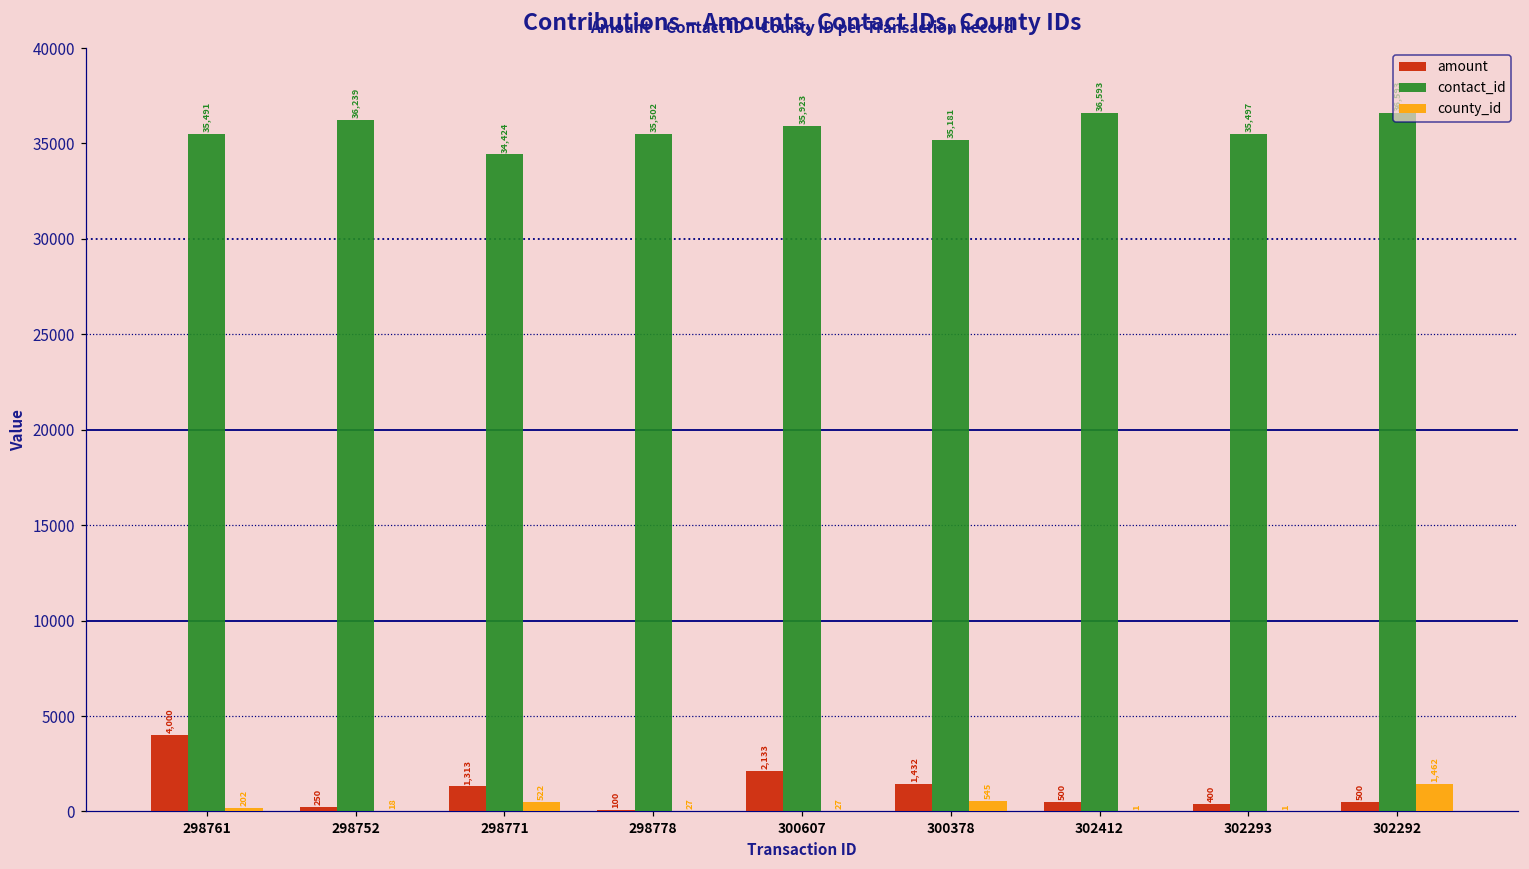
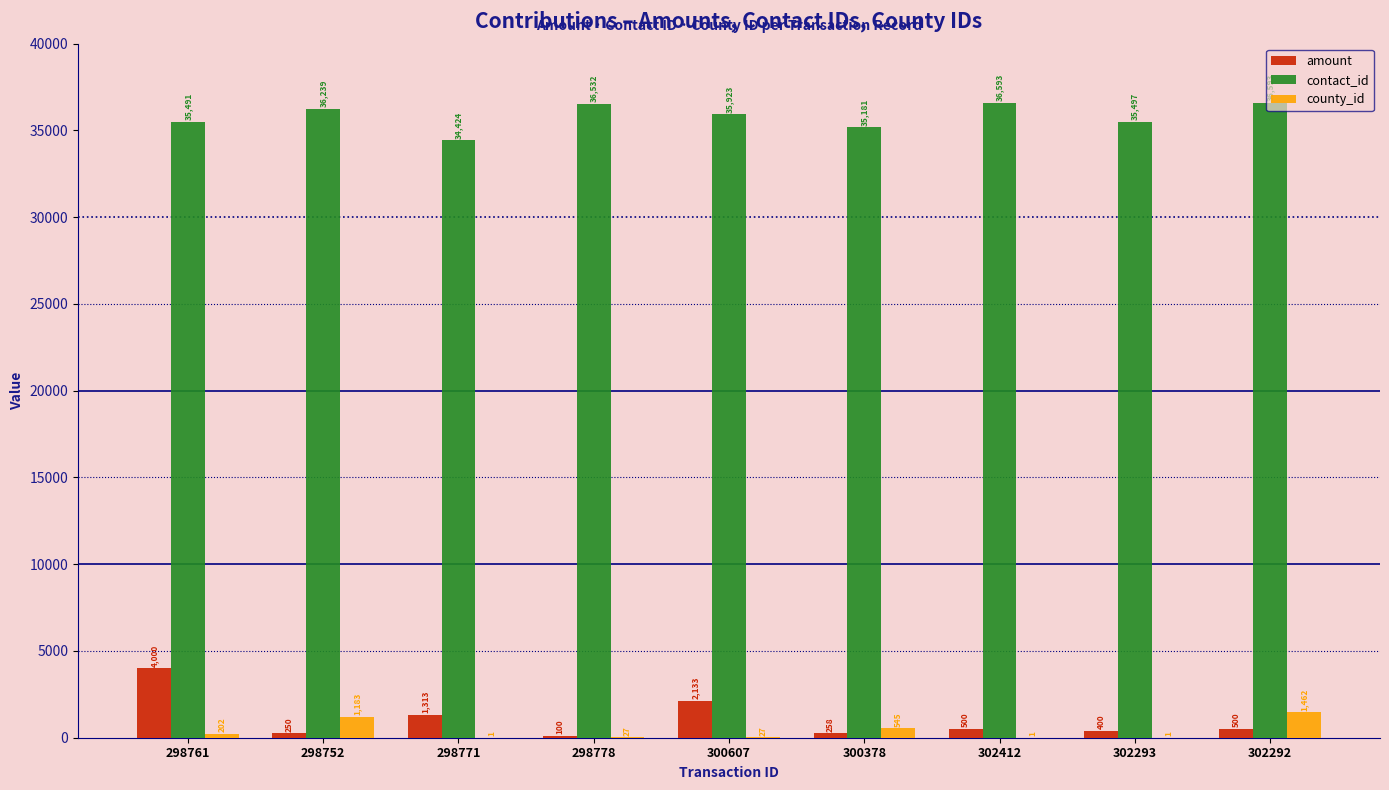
county_id, 298752: 18 -> 1,183
county_id, 298771: 522 -> 1
contact_id, 298778: 35,502 -> 36,532
amount, 300378: 1,432 -> 258
